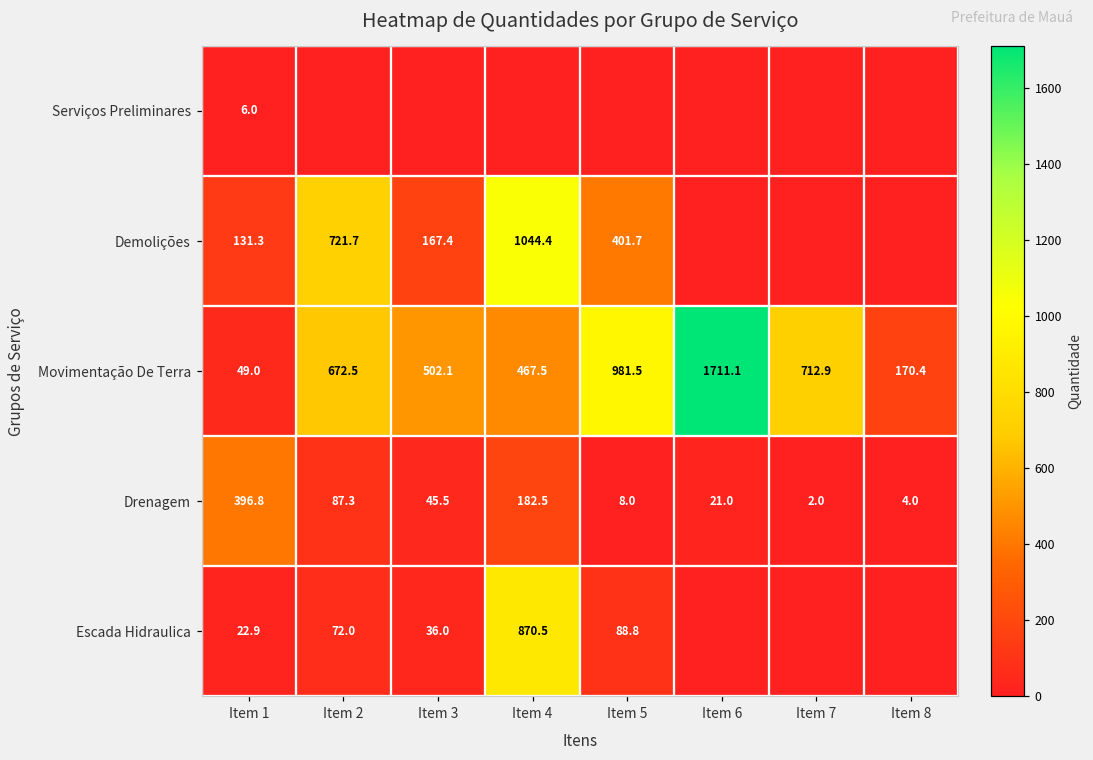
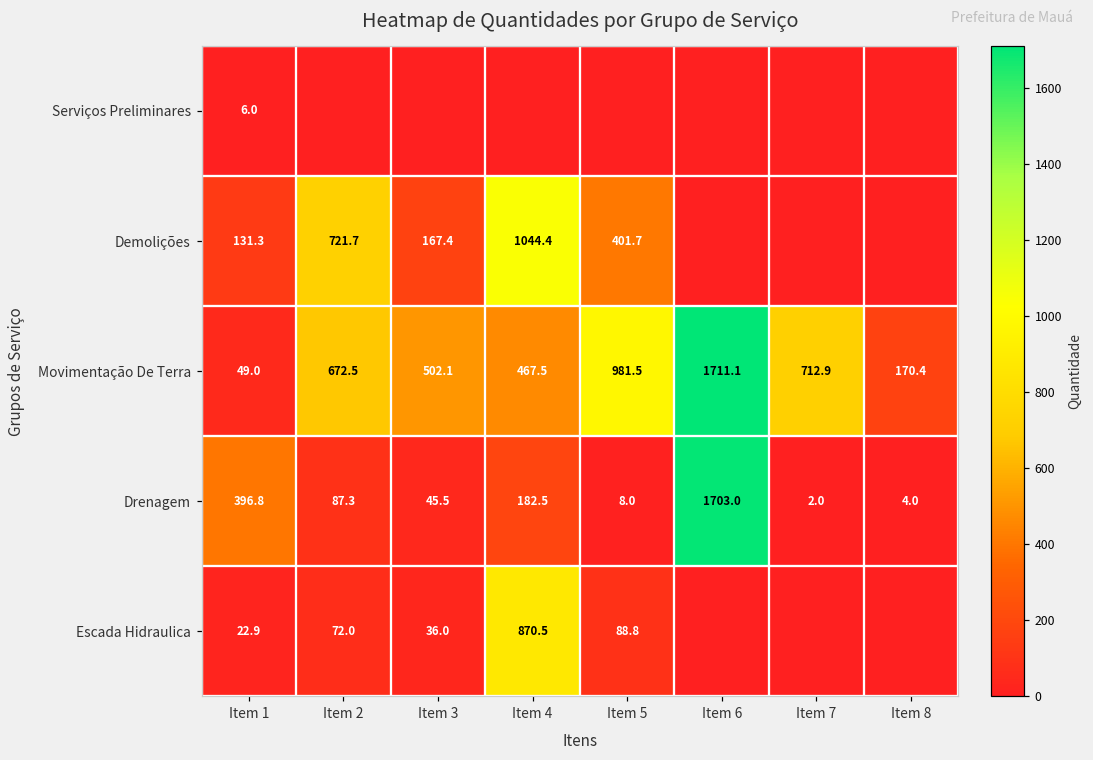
Drenagem, Item 6: 21.0 -> 1703.0
